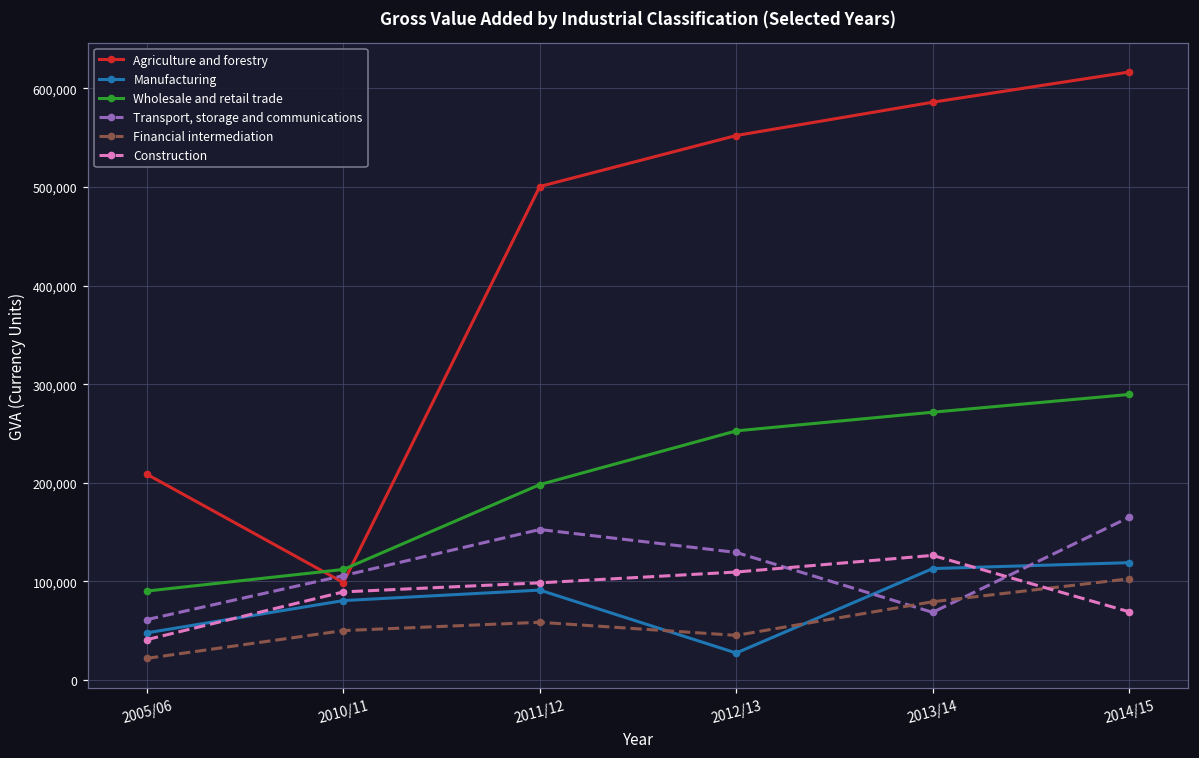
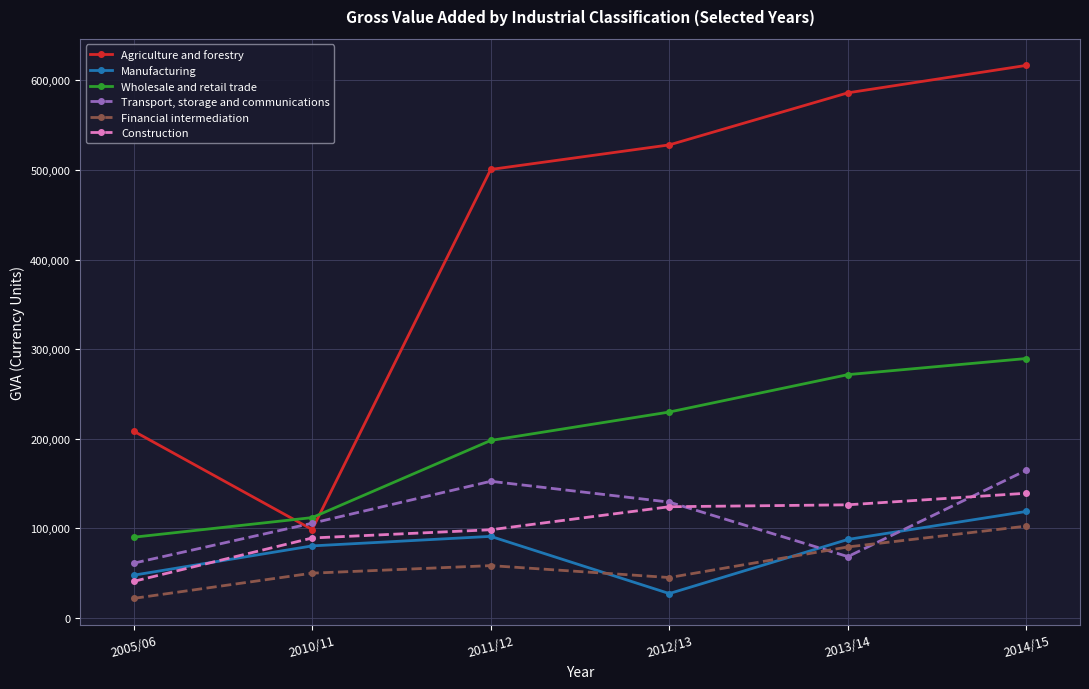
Agriculture and forestry, 2012/13: 550,000 -> 530,000
Wholesale and retail trade, 2012/13: 250,000 -> 230,000
Construction, 2012/13: 110,000 -> 120,000
Manufacturing, 2013/14: 110,000 -> 90,000
Construction, 2014/15: 70,000 -> 140,000
